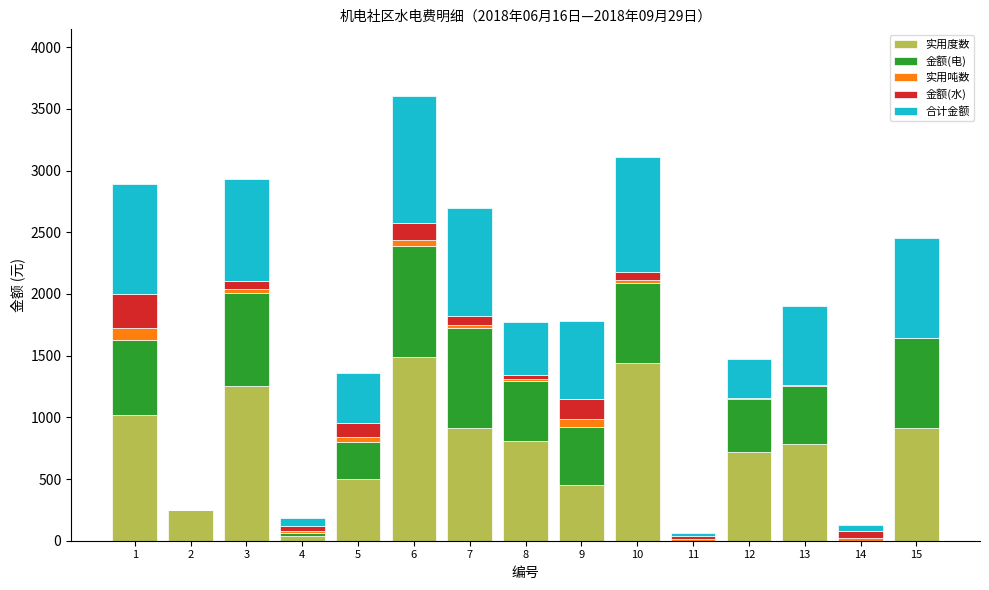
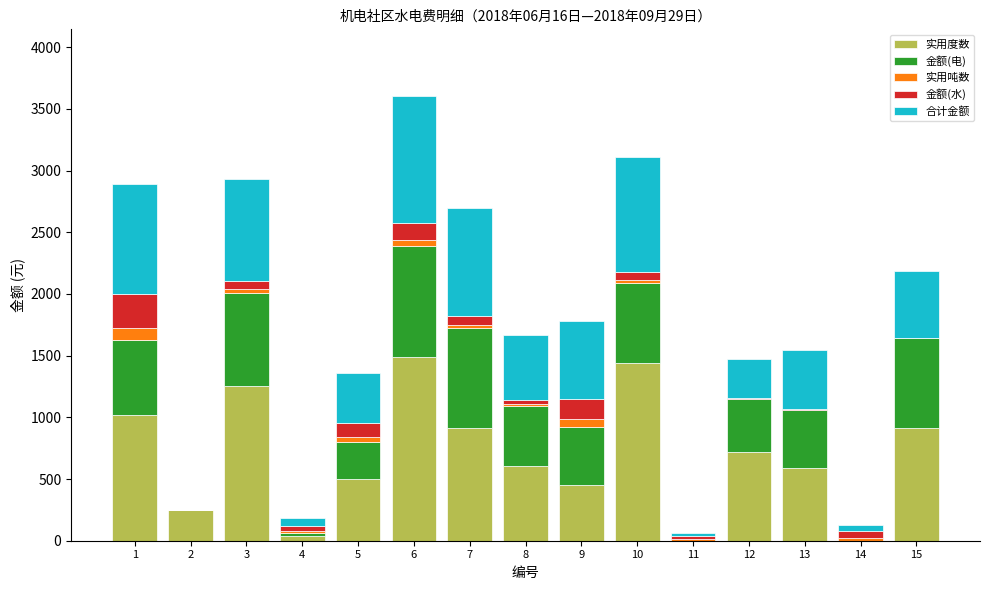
实用度数, 8: 810 -> 610
合计金额, 8: 430 -> 520
实用度数, 13: 780 -> 590
合计金额, 13: 640 -> 480
合计金额, 15: 810 -> 550
